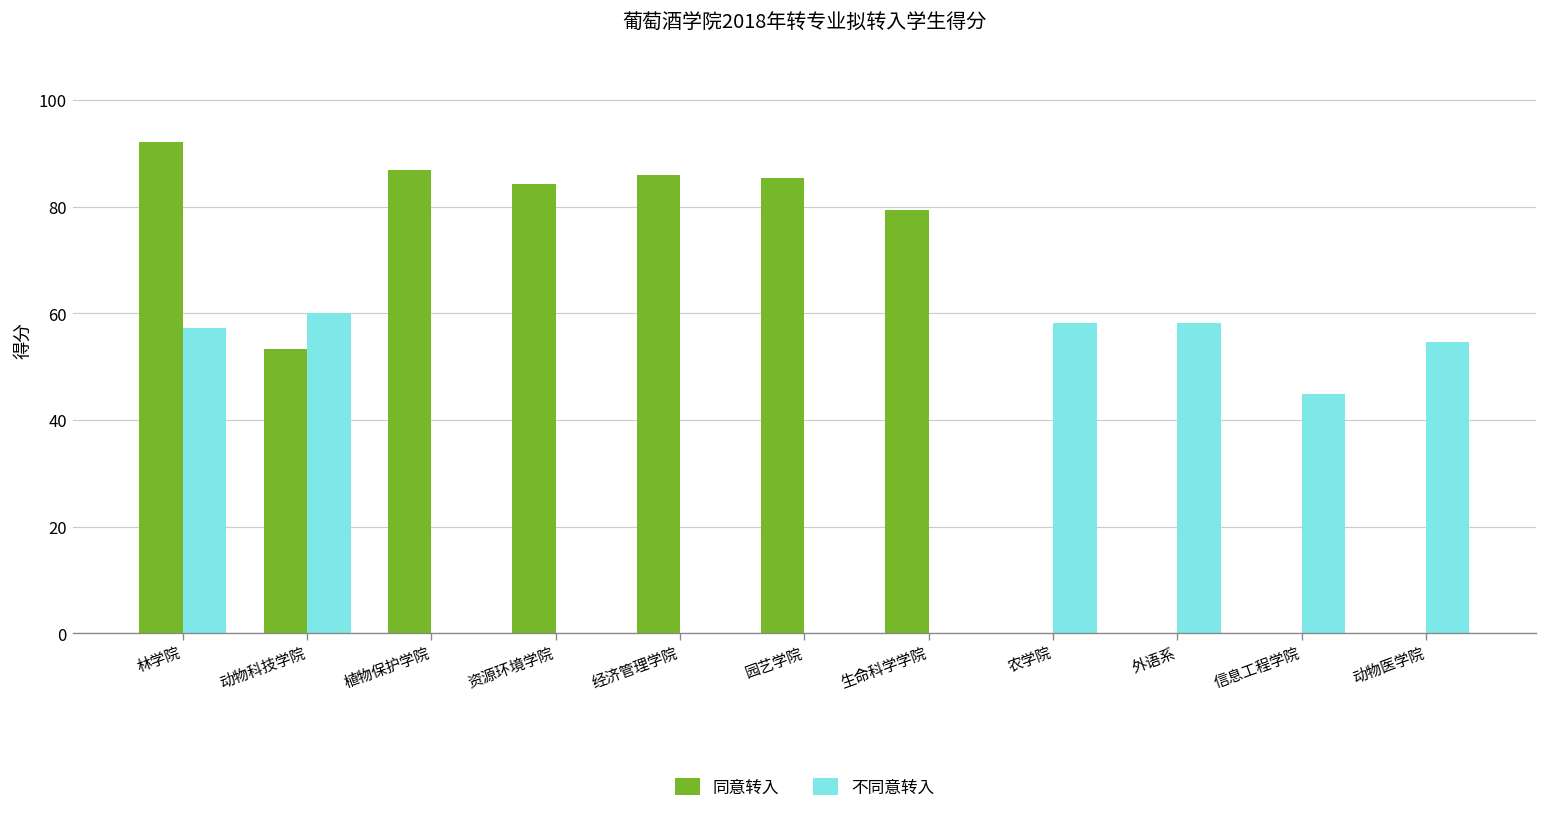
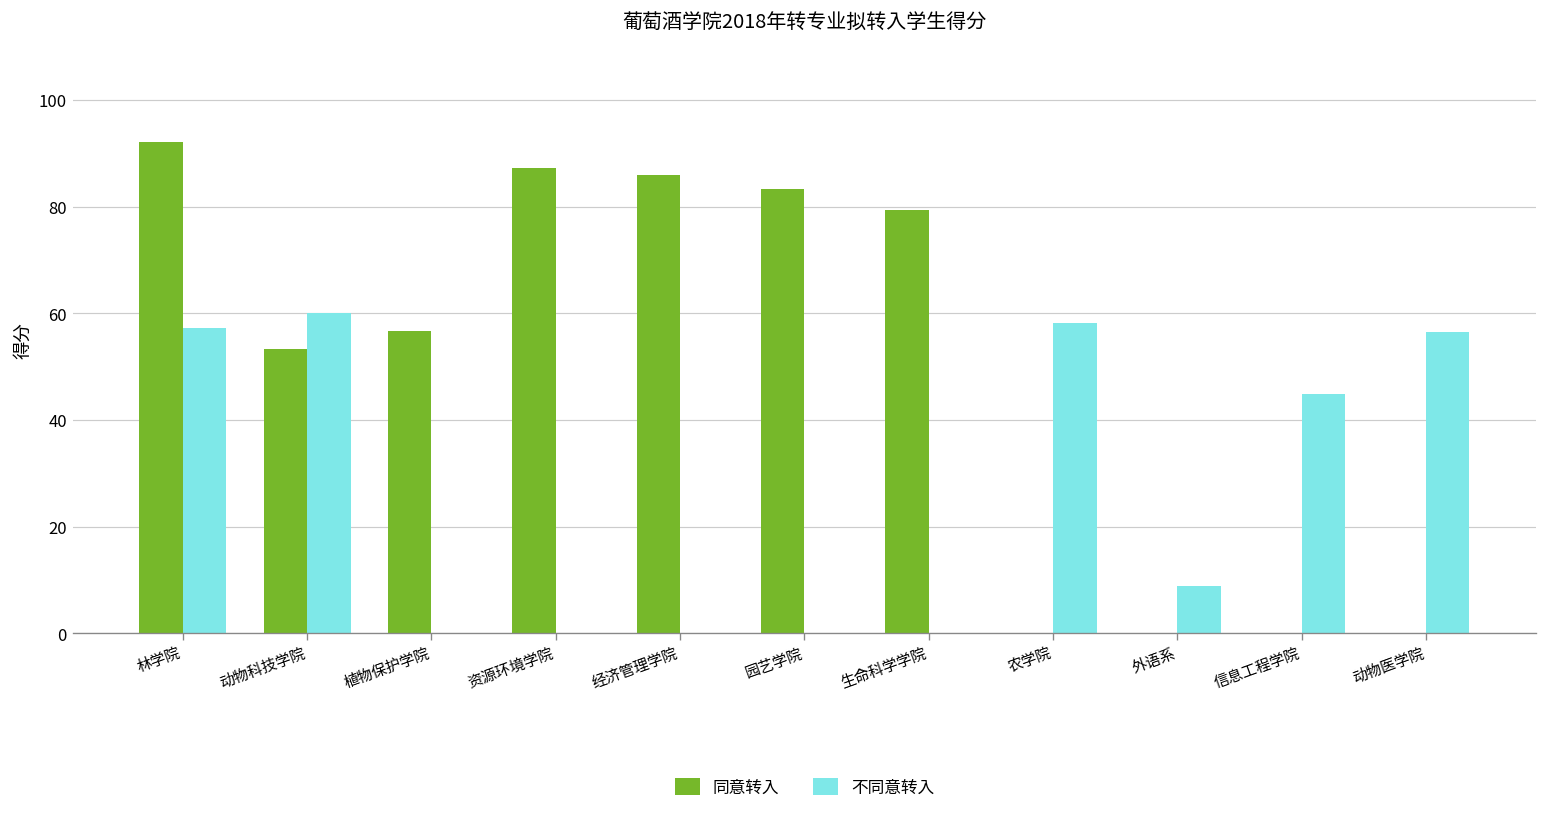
同意转入, 植物保护学院: 87 -> 57
同意转入, 资源环境学院: 84 -> 87
同意转入, 园艺学院: 85 -> 83
不同意转入, 外语系: 58 -> 9
不同意转入, 动物医学院: 55 -> 57
